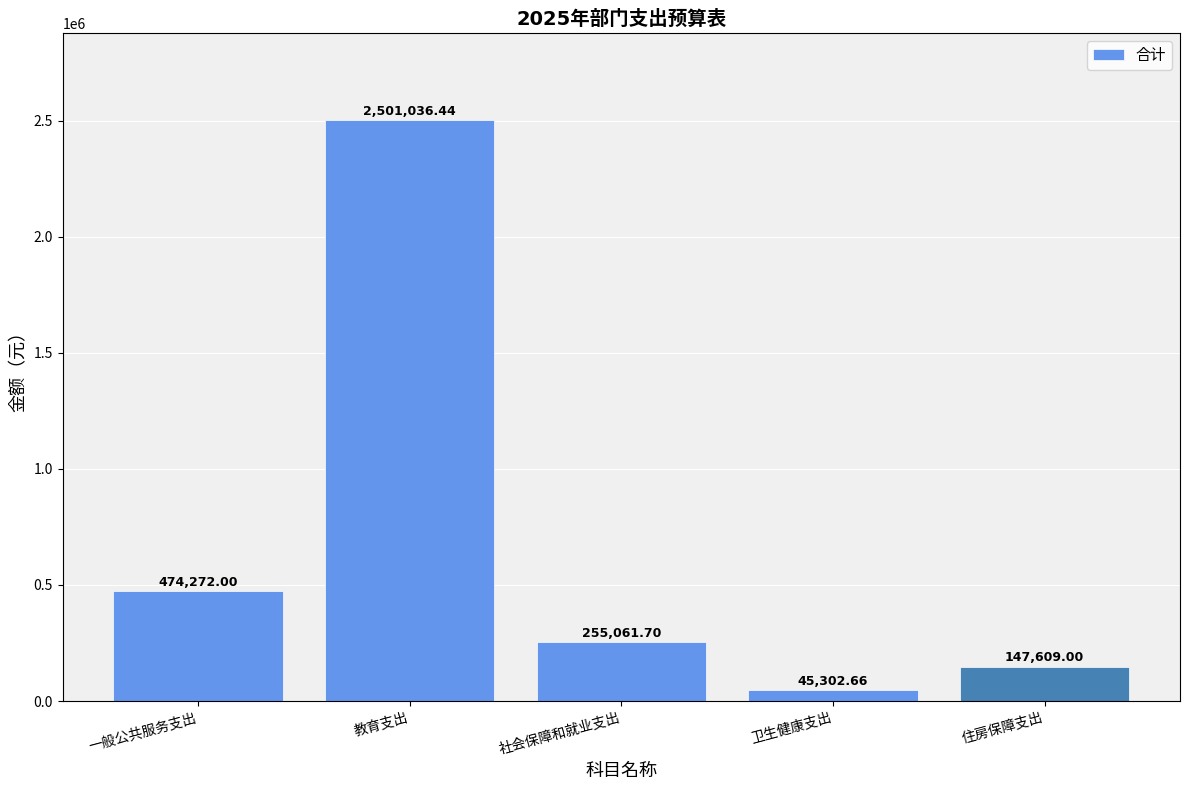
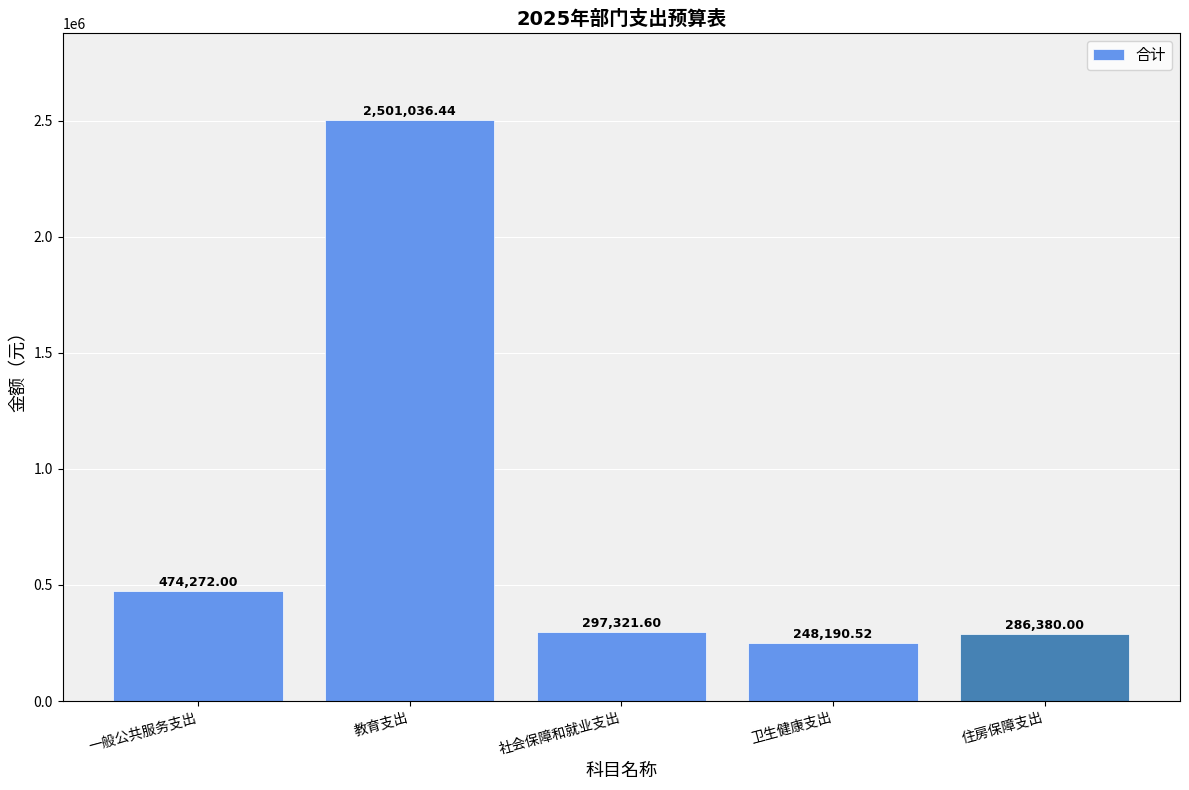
社会保障和就业支出: 255,061.70 -> 297,321.60
卫生健康支出: 45,302.66 -> 248,190.52
住房保障支出: 147,609.00 -> 286,380.00
